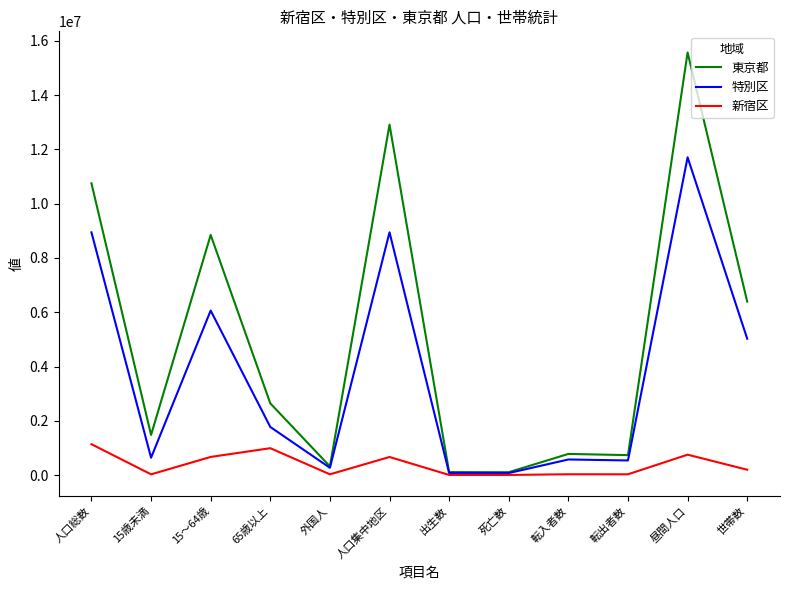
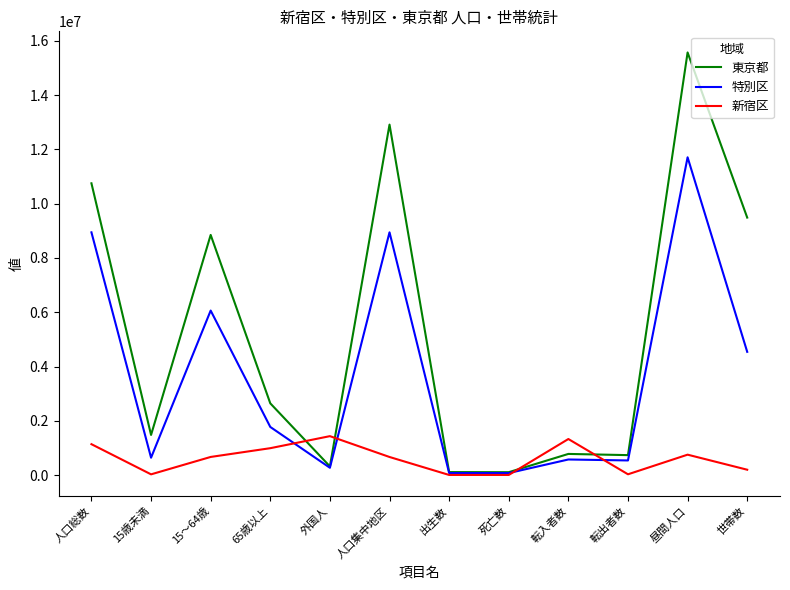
新宿区, 外国人: 0 -> 1400000
新宿区, 転入者数: 0 -> 1300000
東京都, 世帯数: 6400000 -> 9500000
特別区, 世帯数: 5000000 -> 4500000
